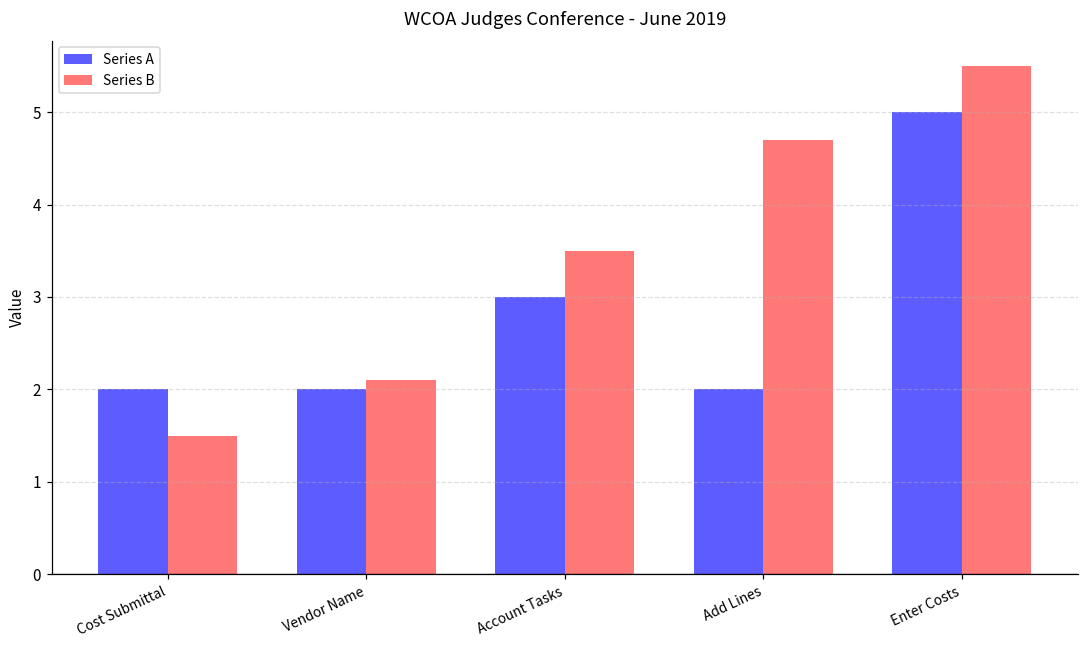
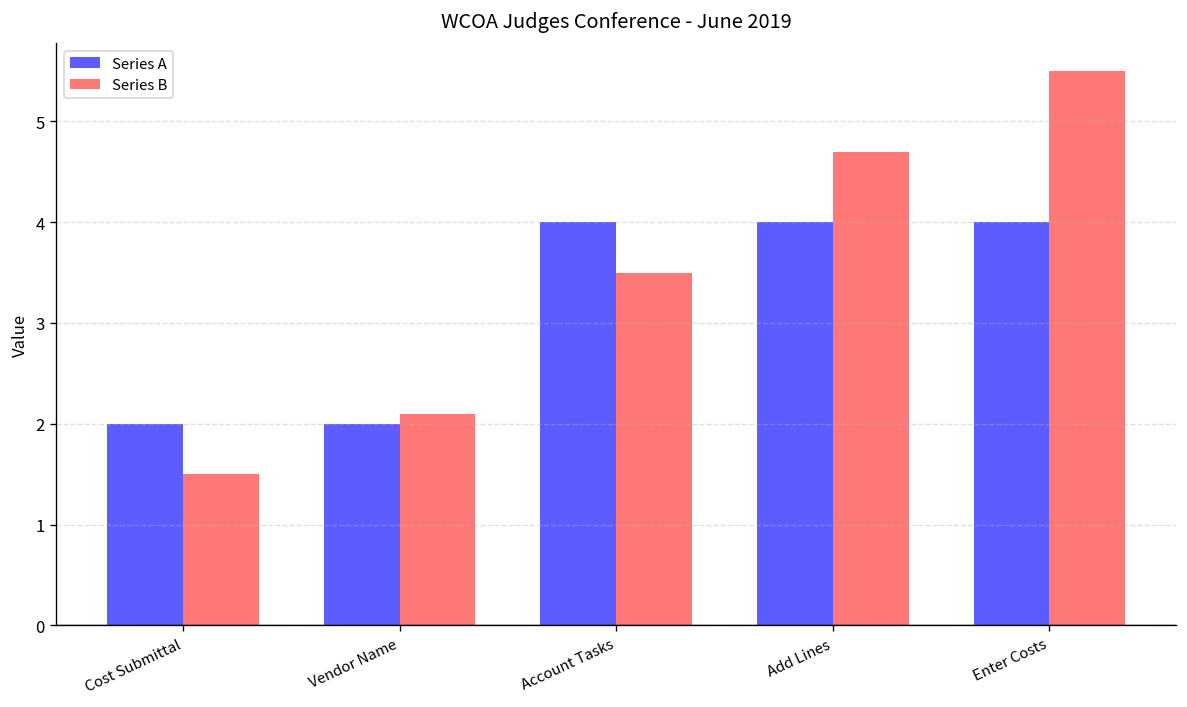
Series A, Account Tasks: 3 -> 4
Series A, Add Lines: 2 -> 4
Series A, Enter Costs: 5 -> 4
